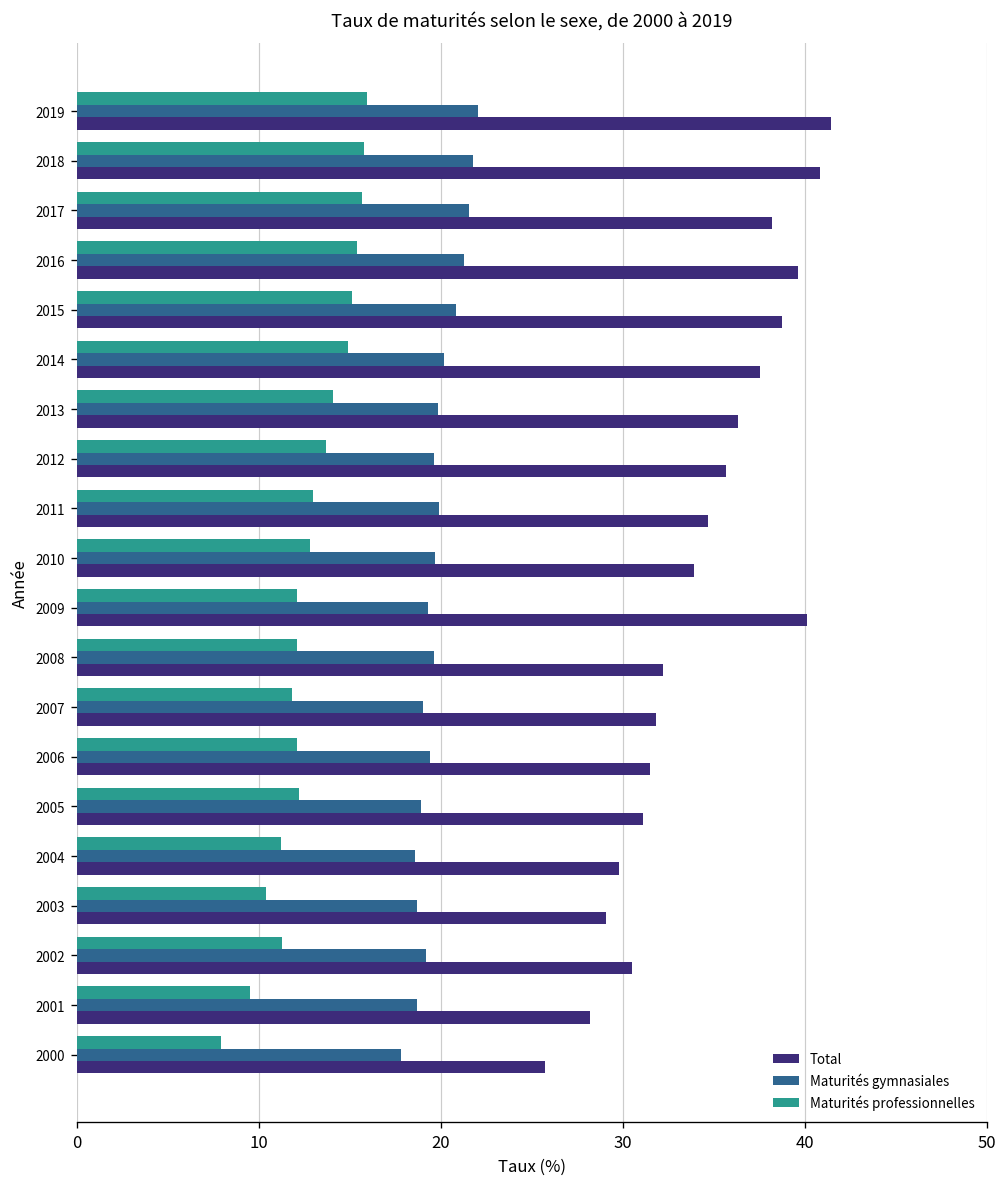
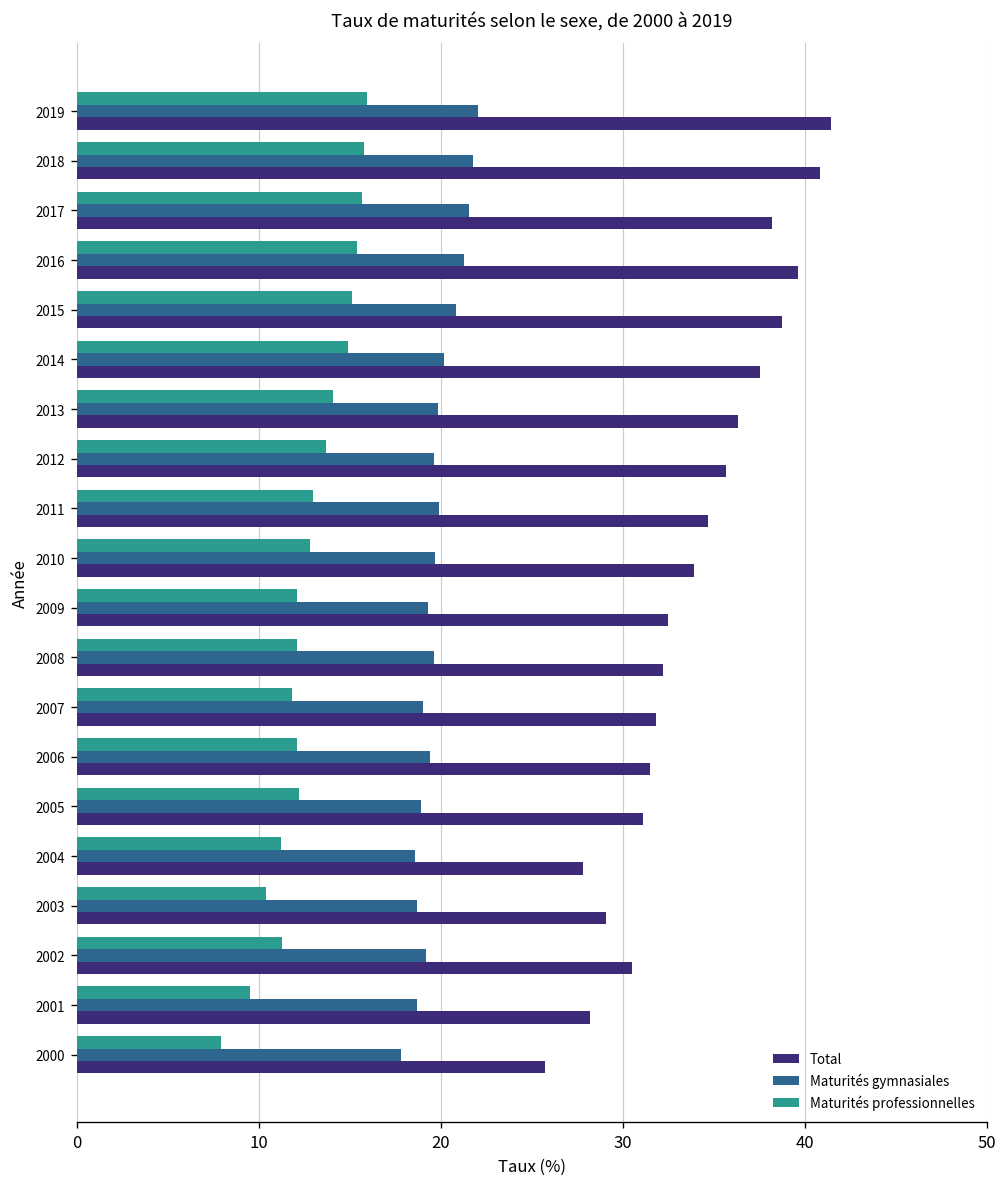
Total, 2009: 40.1 -> 32.5
Total, 2004: 29.8 -> 27.8
